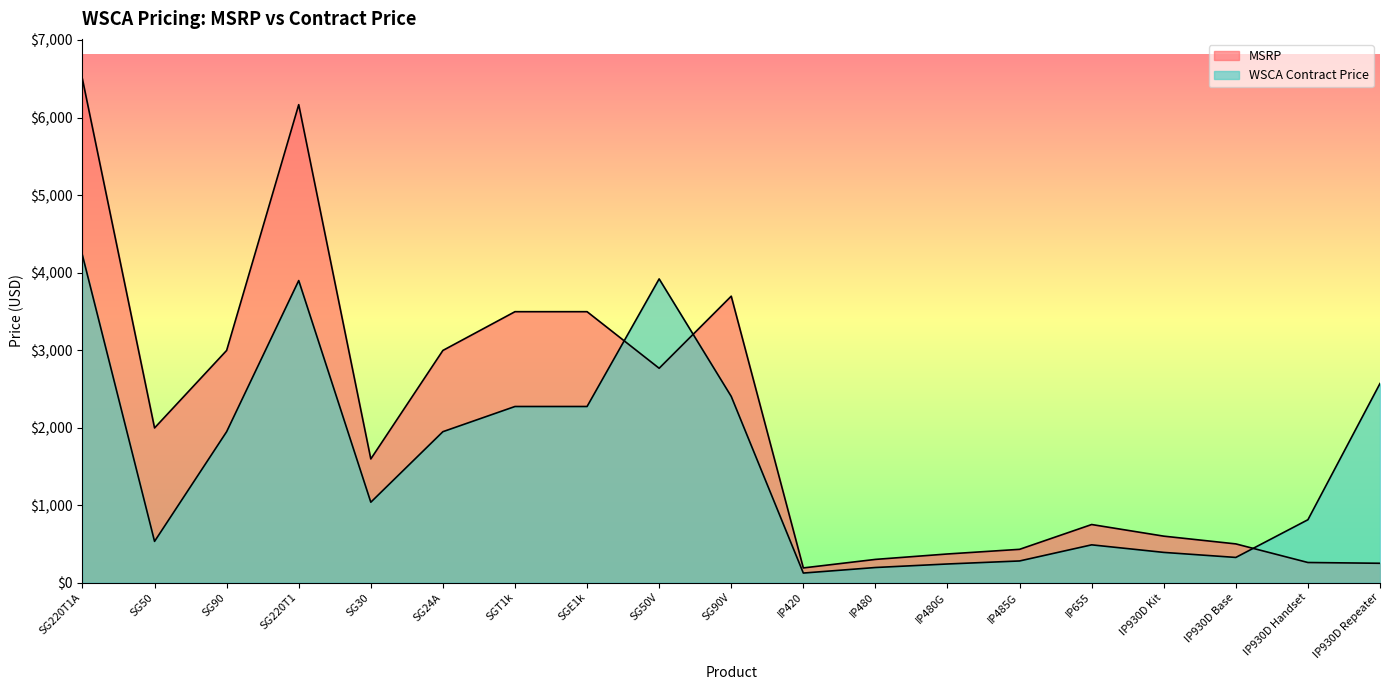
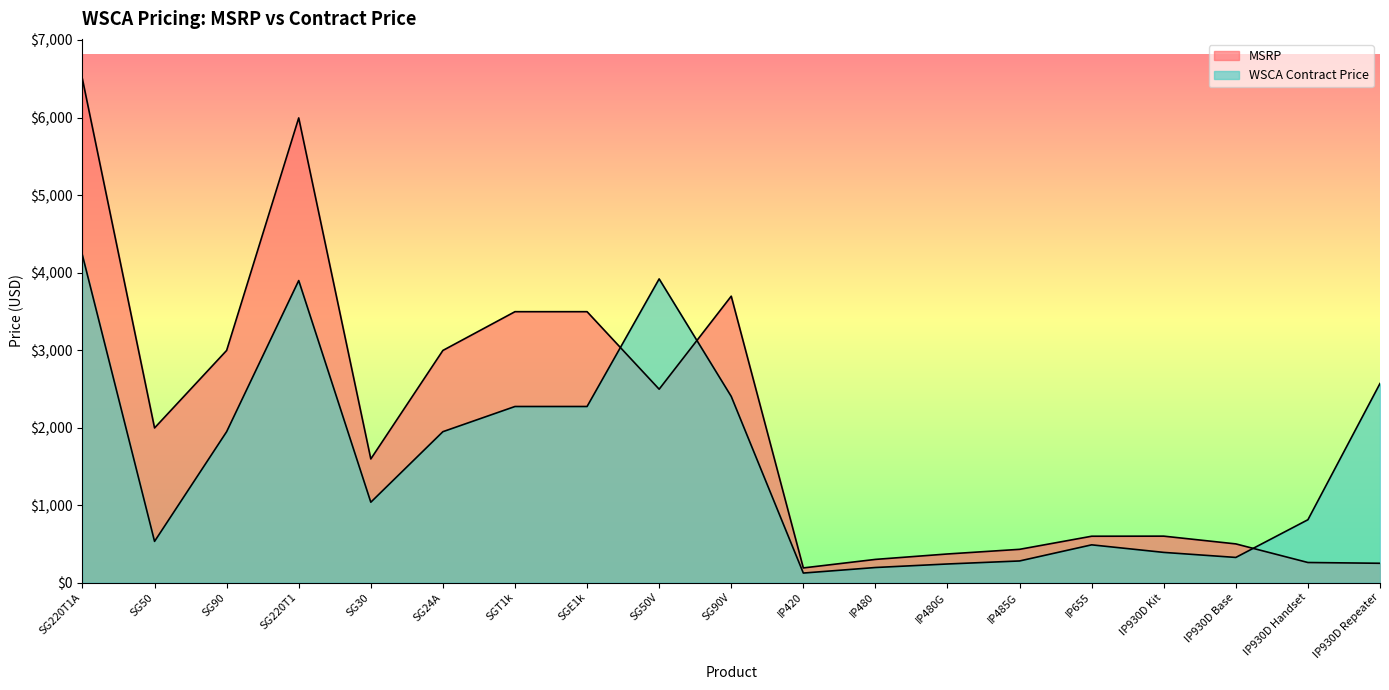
MSRP, SG220T1: $6,200 -> $6,000
MSRP, SG50V: $2,800 -> $2,500
MSRP, IP655: $700 -> $600
